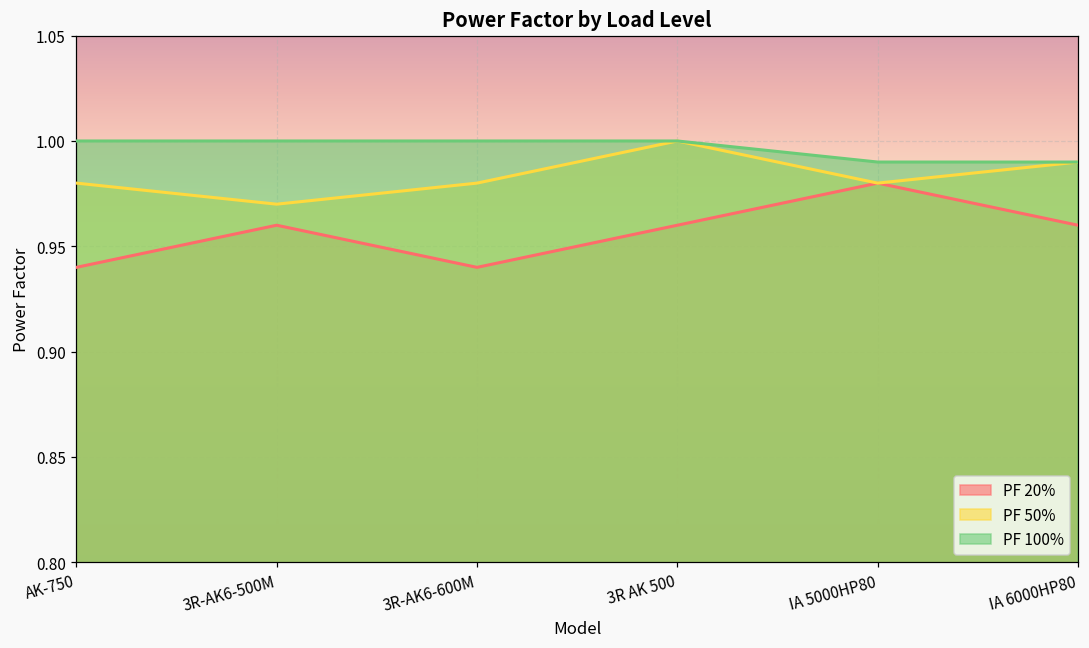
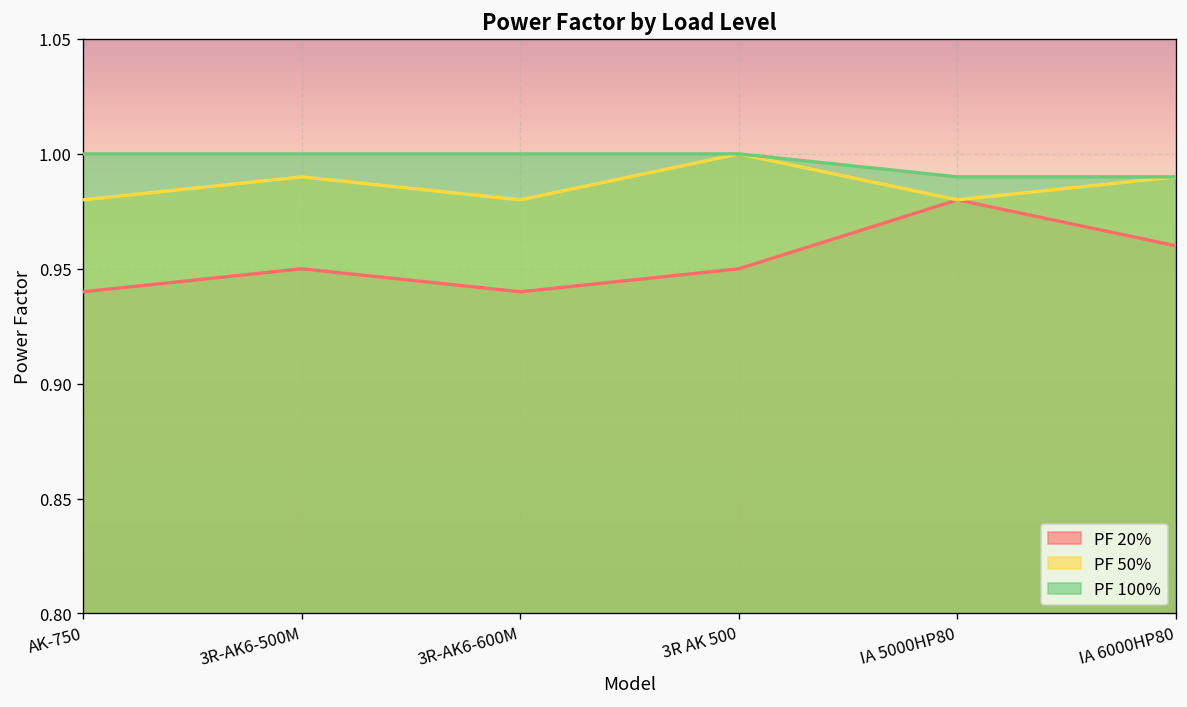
PF 20%, 3R-AK6-500M: 0.96 -> 0.95
PF 50%, 3R-AK6-500M: 0.97 -> 0.99
PF 20%, 3R AK 500: 0.96 -> 0.95
